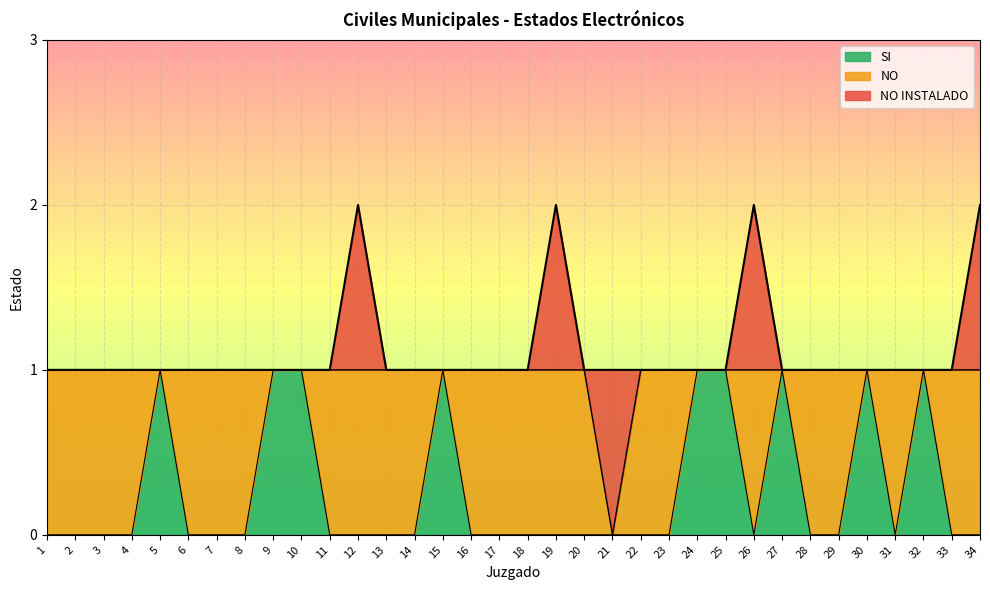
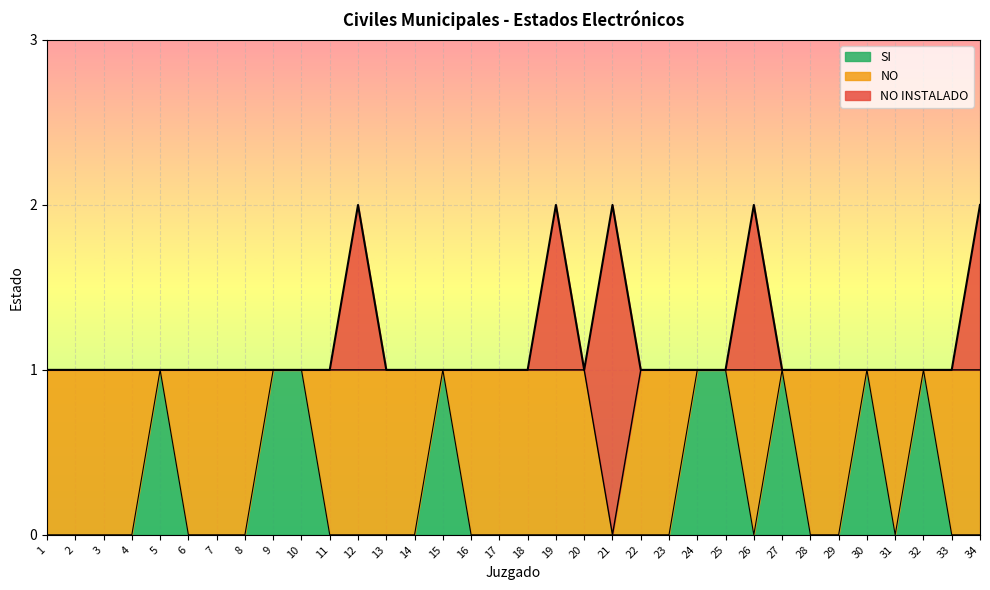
NO INSTALADO, 21: 1 -> 2
